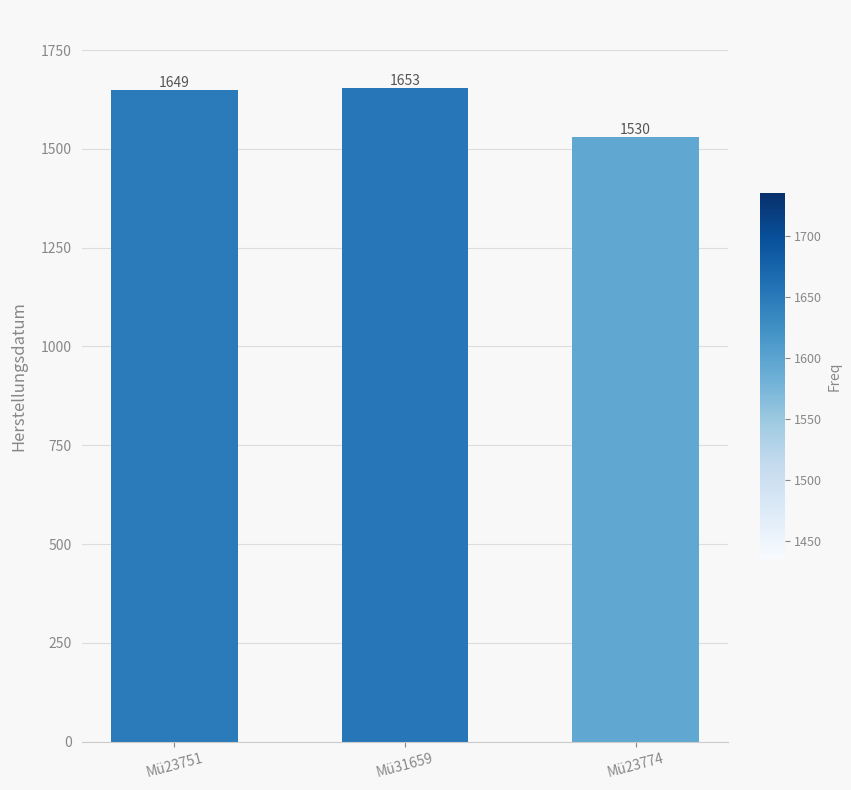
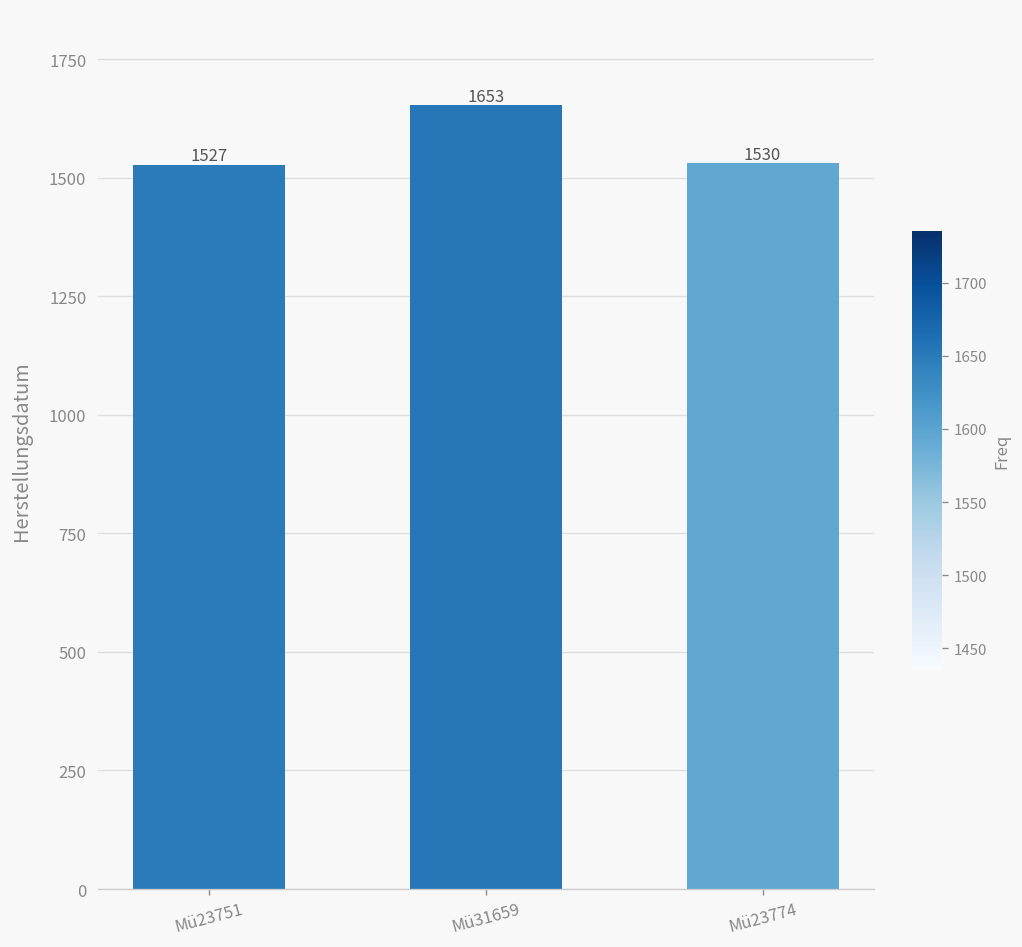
Mü23751: 1649 -> 1527
